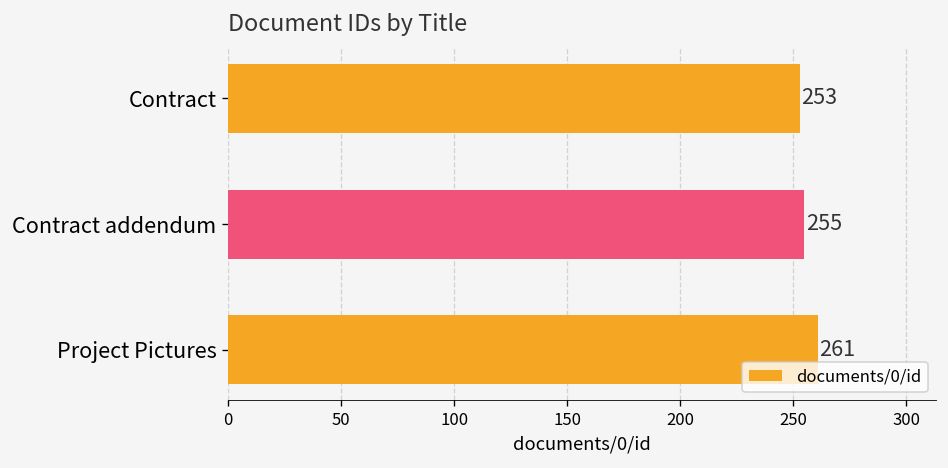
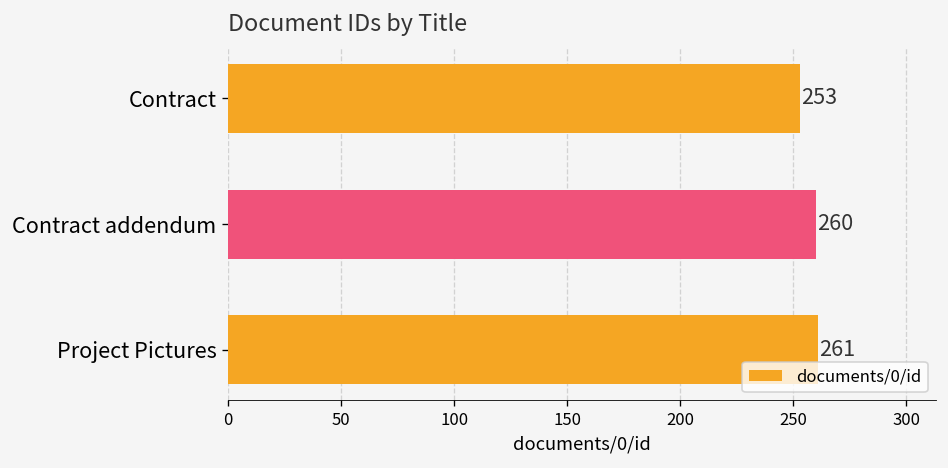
Contract addendum: 255 -> 260
